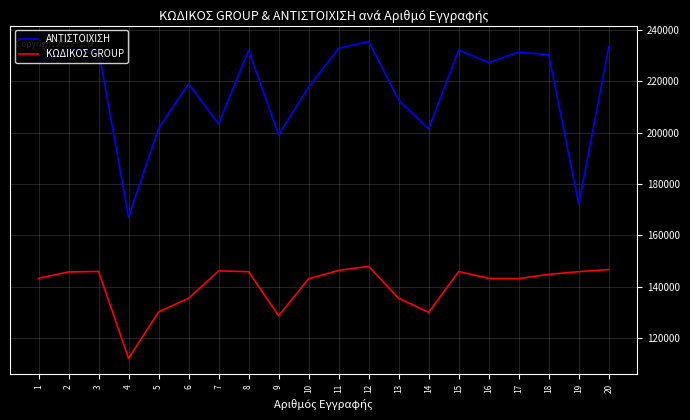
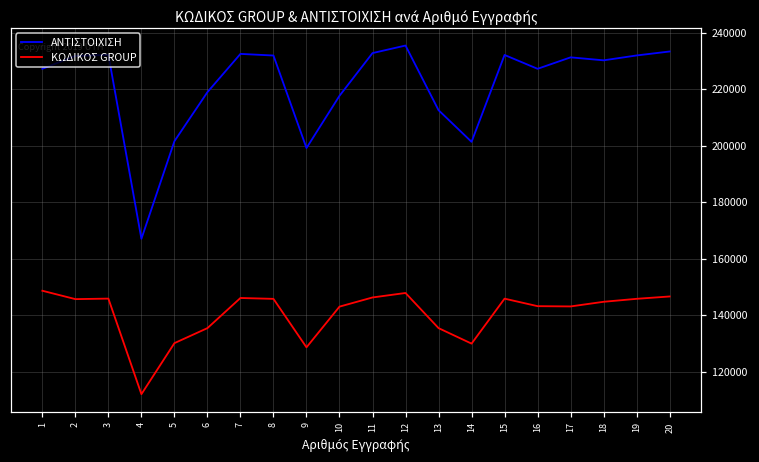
ΚΩΔΙΚΟΣ GROUP, 1: 143000 -> 149000
ΑΝΤΙΣΤΟΙΧΙΣΗ, 7: 203000 -> 233000
ΑΝΤΙΣΤΟΙΧΙΣΗ, 19: 172000 -> 232000
